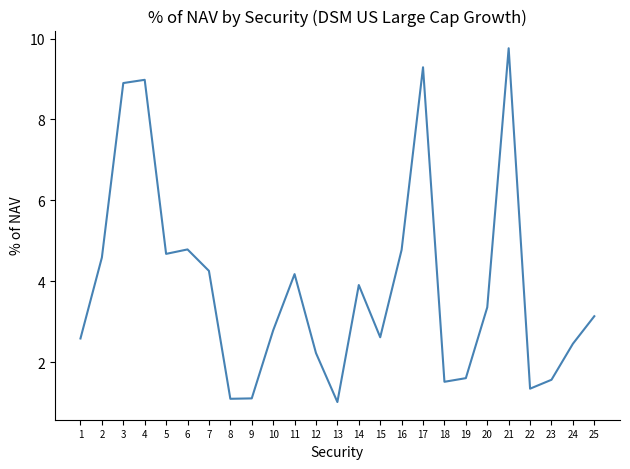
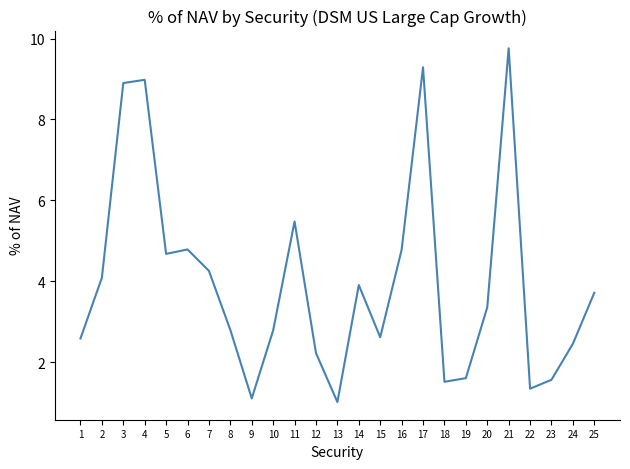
2: 4.6 -> 4.1
8: 1.1 -> 2.8
11: 4.2 -> 5.5
25: 3.1 -> 3.7
